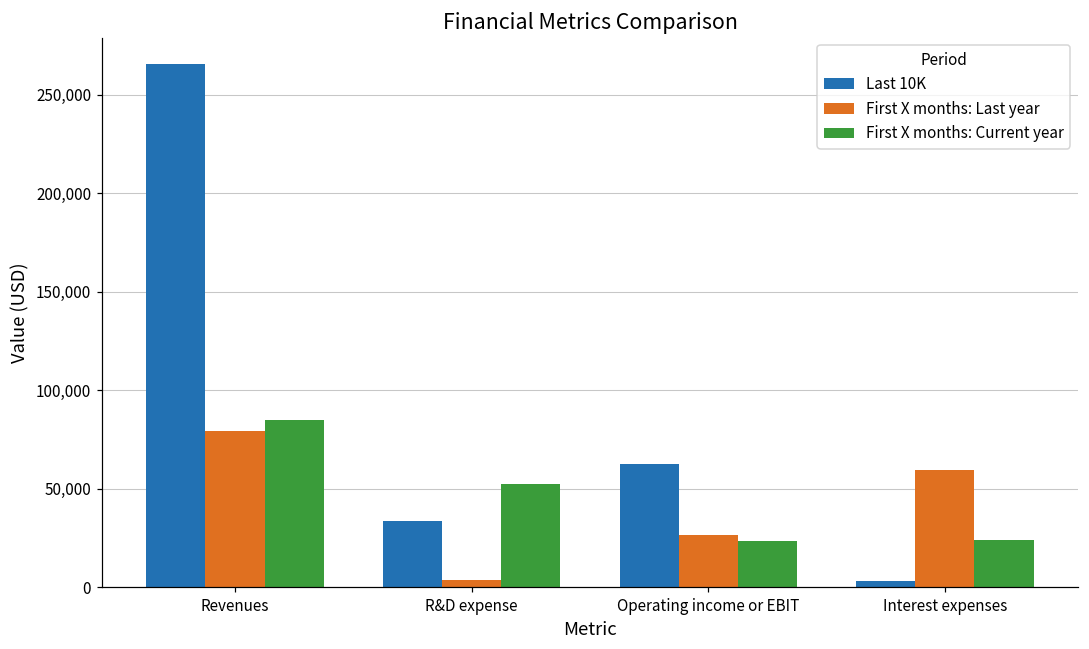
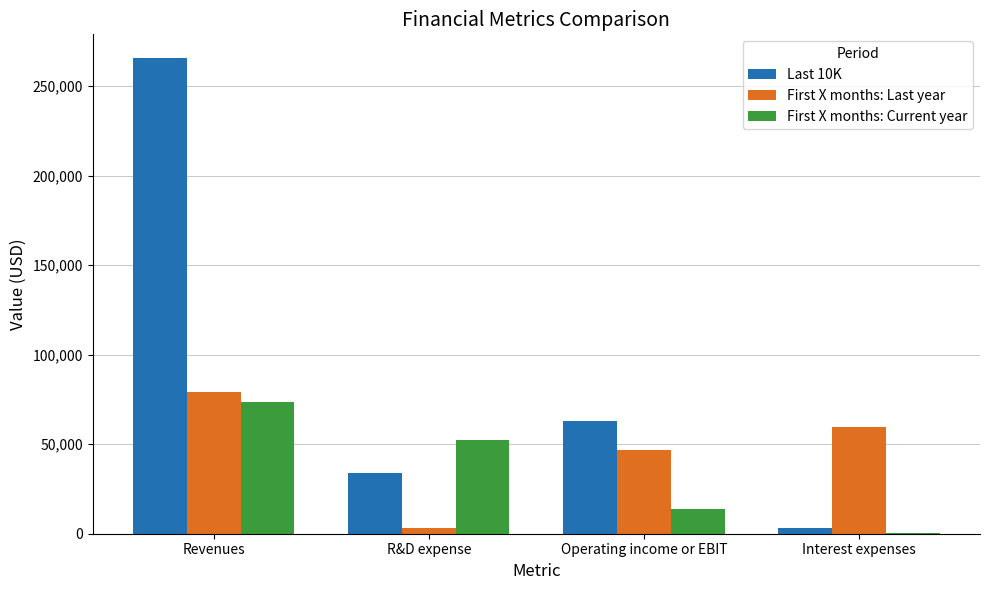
First X months: Current year, Revenues: 85,000 -> 73,000
First X months: Last year, Operating income or EBIT: 26,000 -> 47,000
First X months: Current year, Operating income or EBIT: 23,000 -> 14,000
First X months: Current year, Interest expenses: 24,000 -> 0
